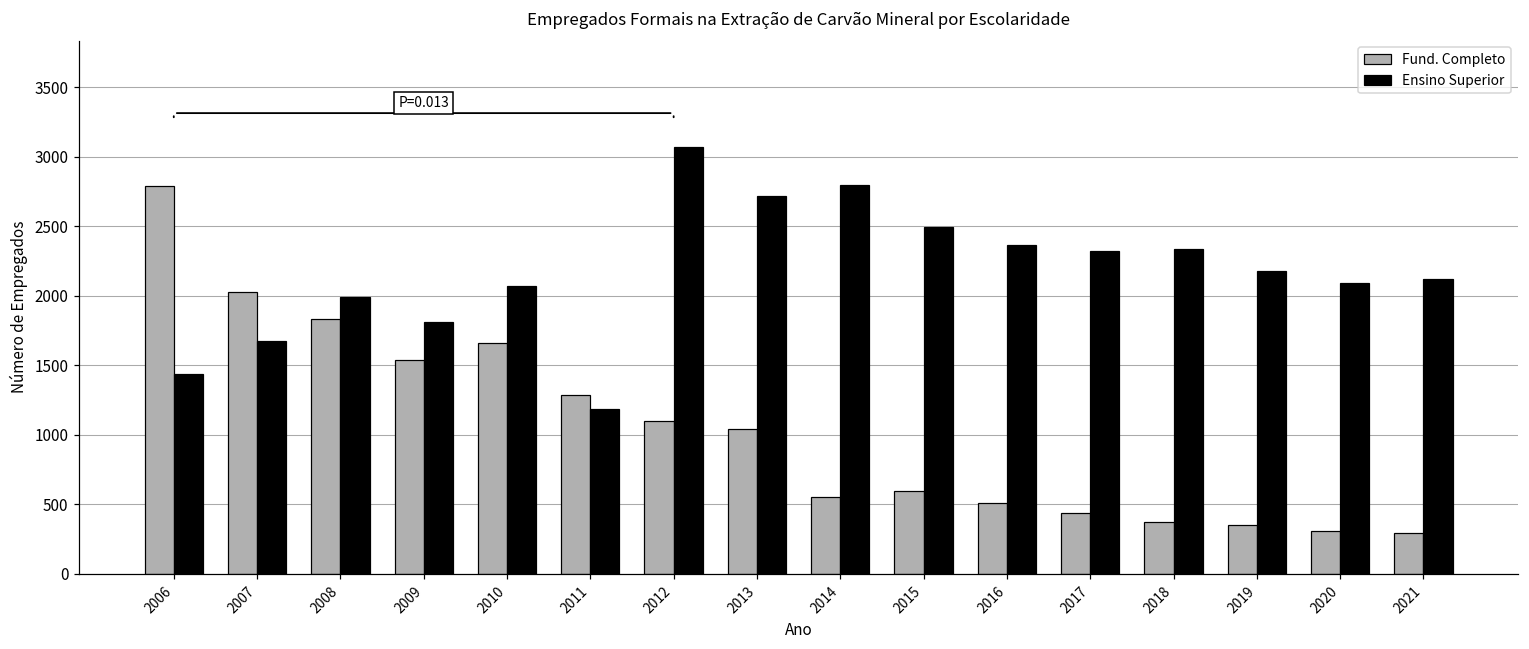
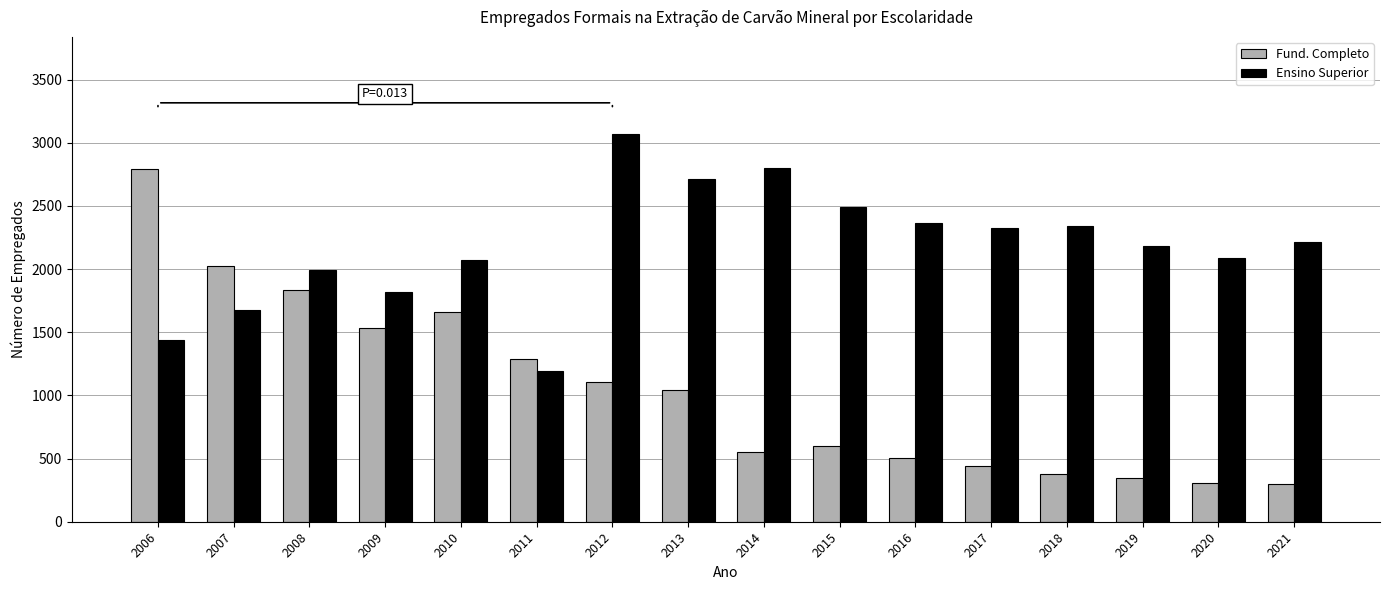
Ensino Superior, 2021: 2120 -> 2210
